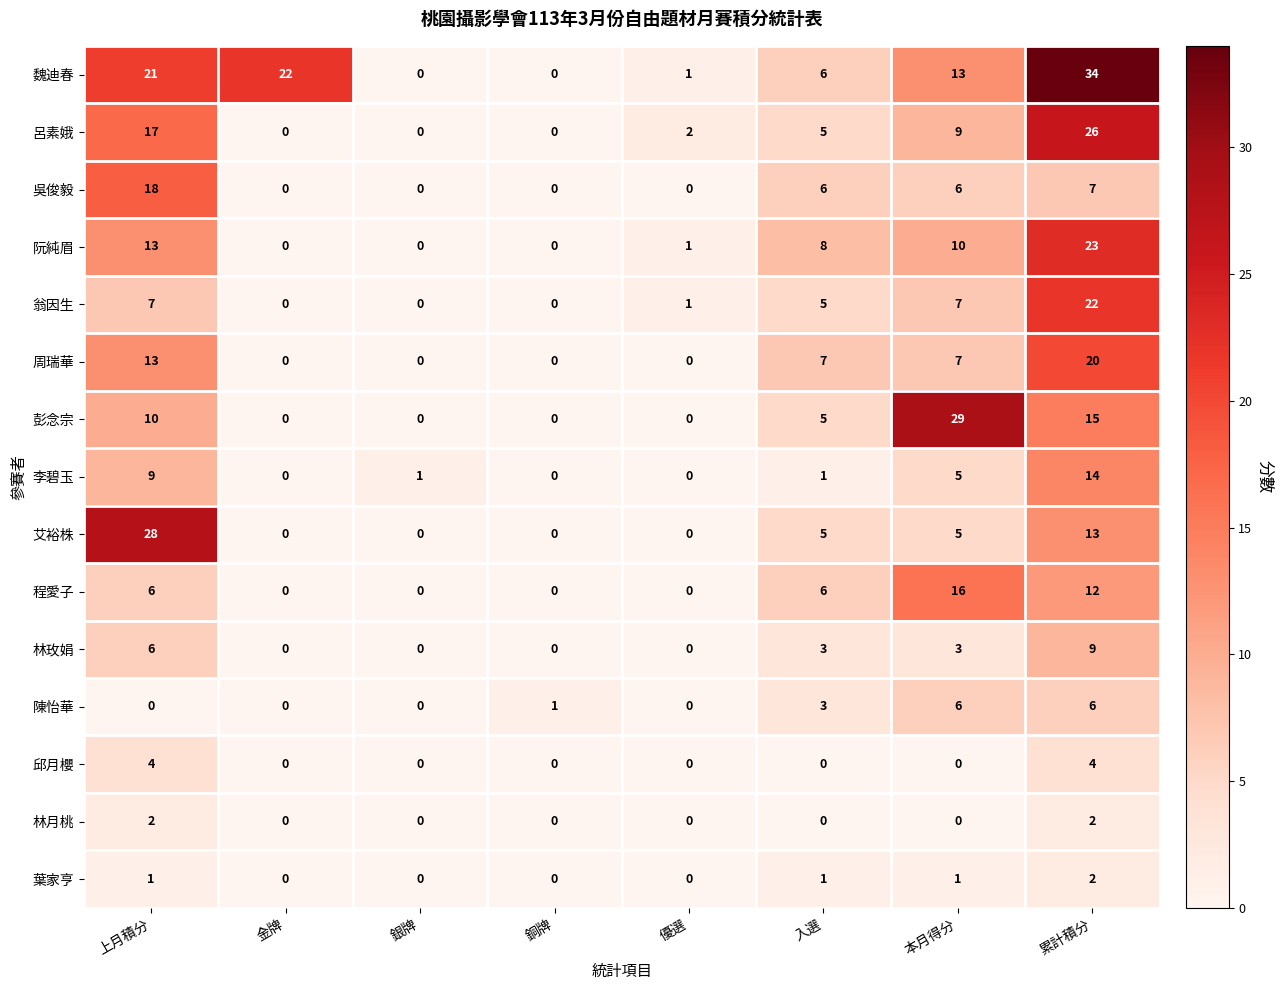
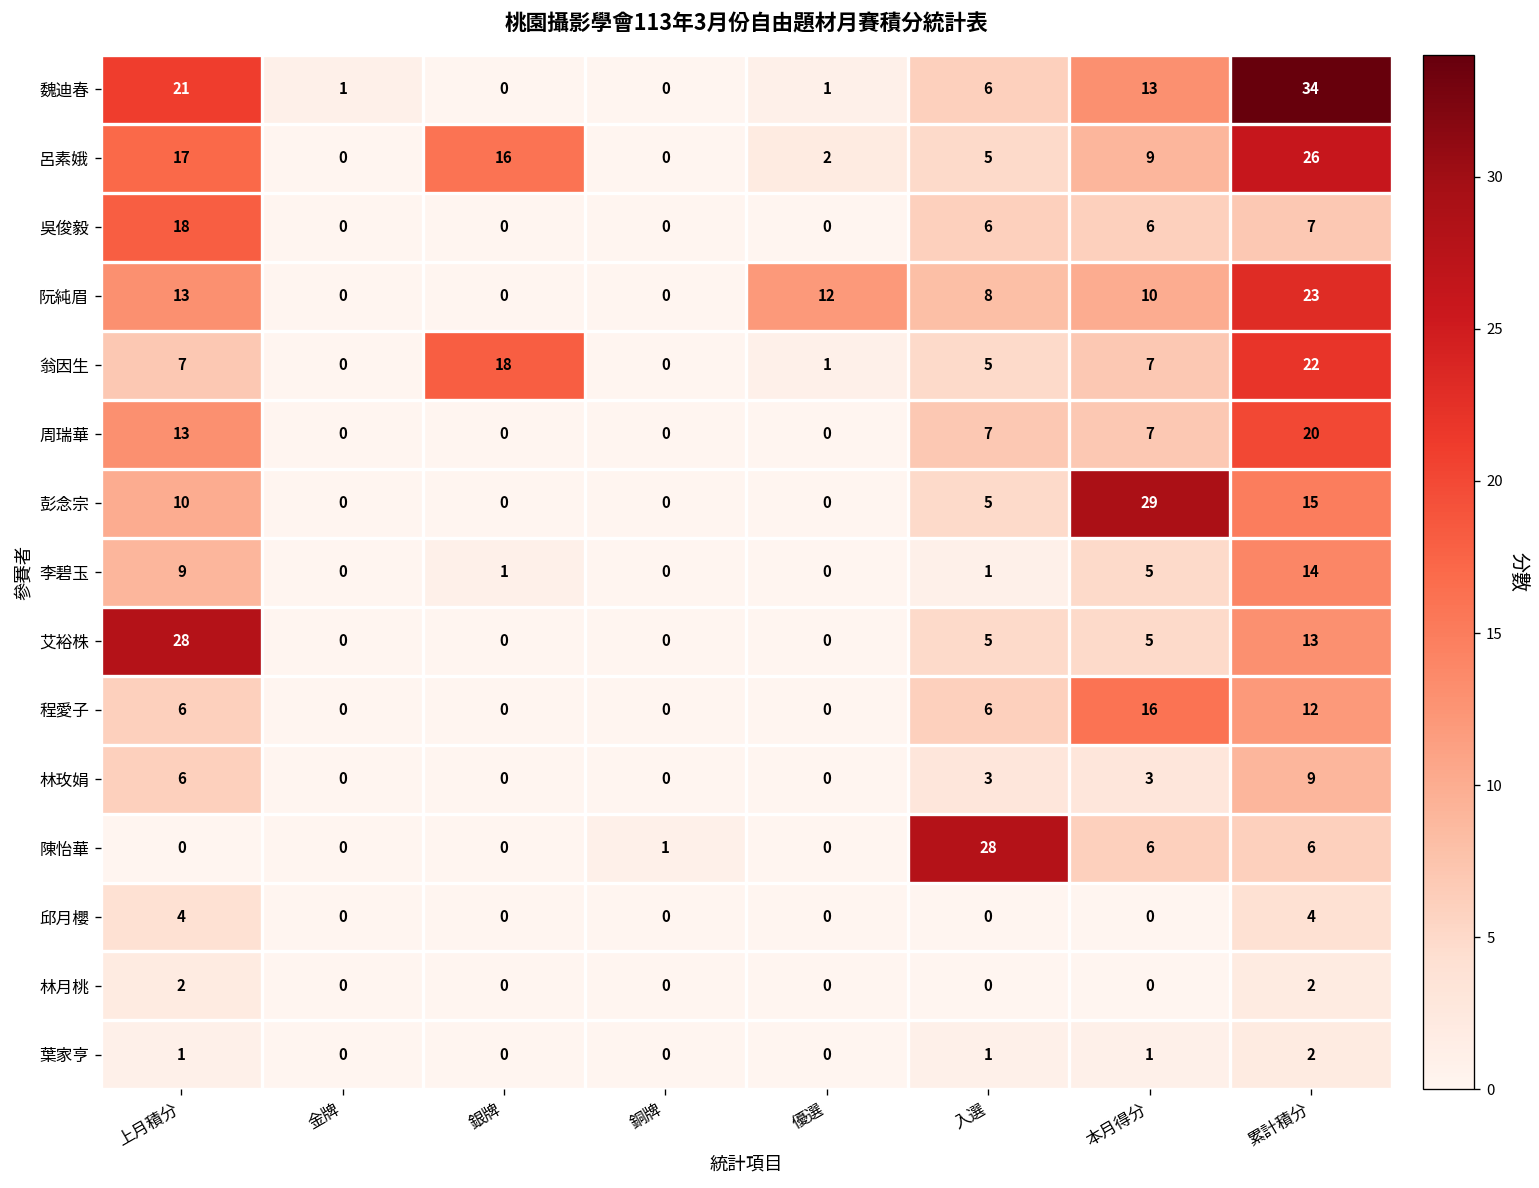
魏迪春, 金牌: 22 -> 1
呂素娥, 銀牌: 0 -> 16
阮純眉, 優選: 1 -> 12
翁因生, 銀牌: 0 -> 18
陳怡華, 入選: 3 -> 28
